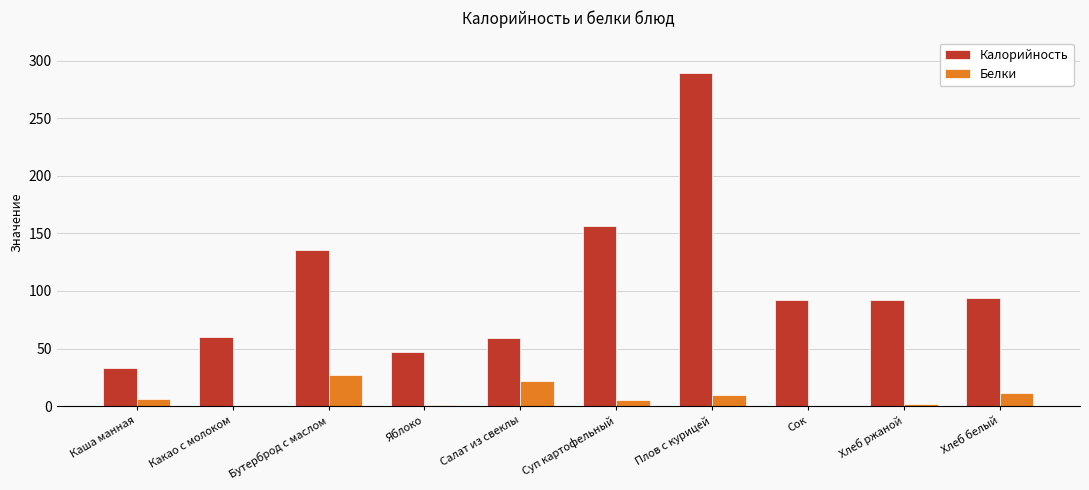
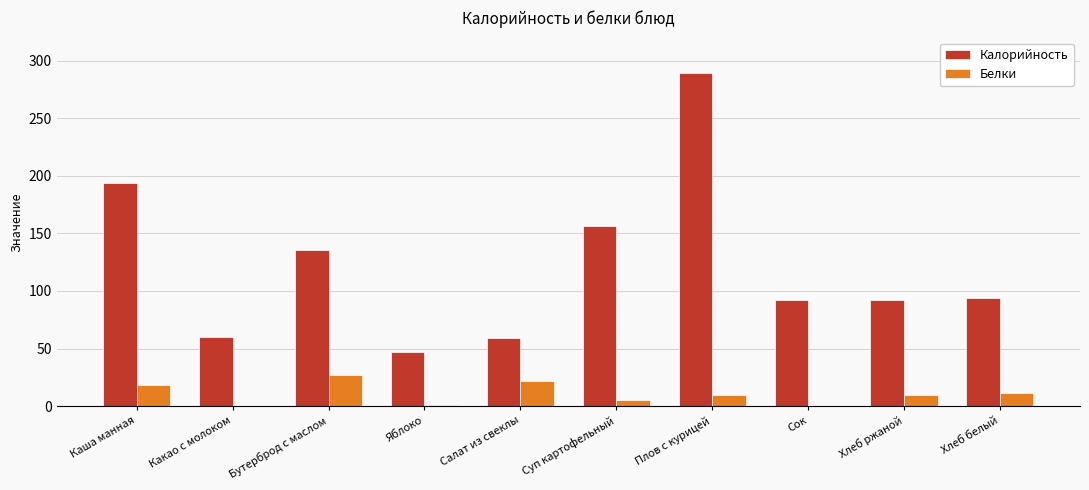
Калорийность, Каша манная: 33 -> 194
Белки, Каша манная: 6 -> 19
Белки, Хлеб ржаной: 2 -> 10
